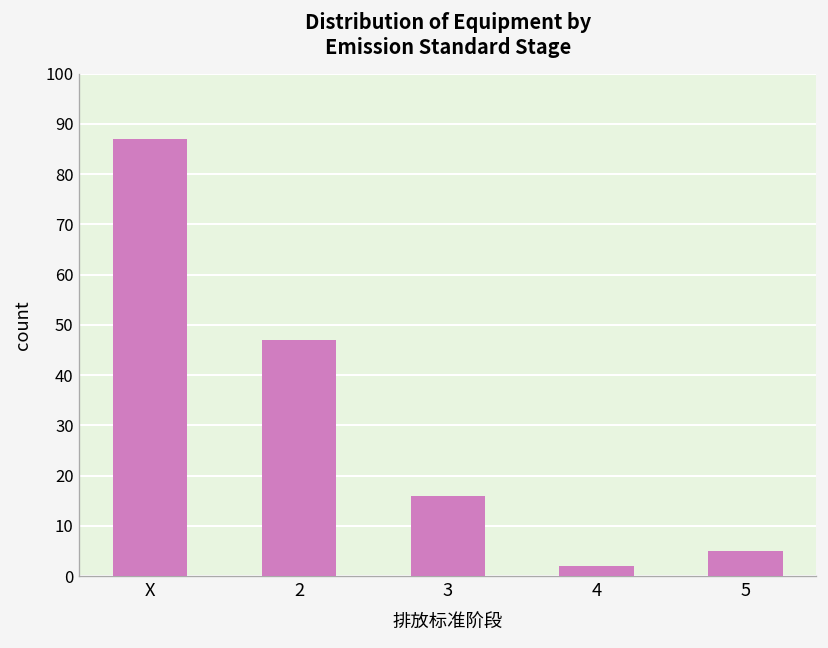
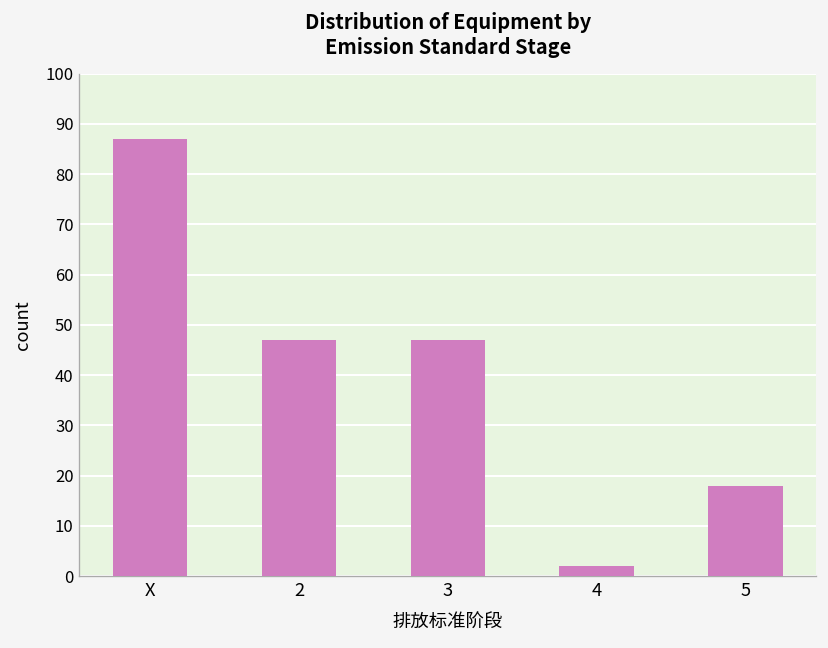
3: 16 -> 47
5: 5 -> 18
